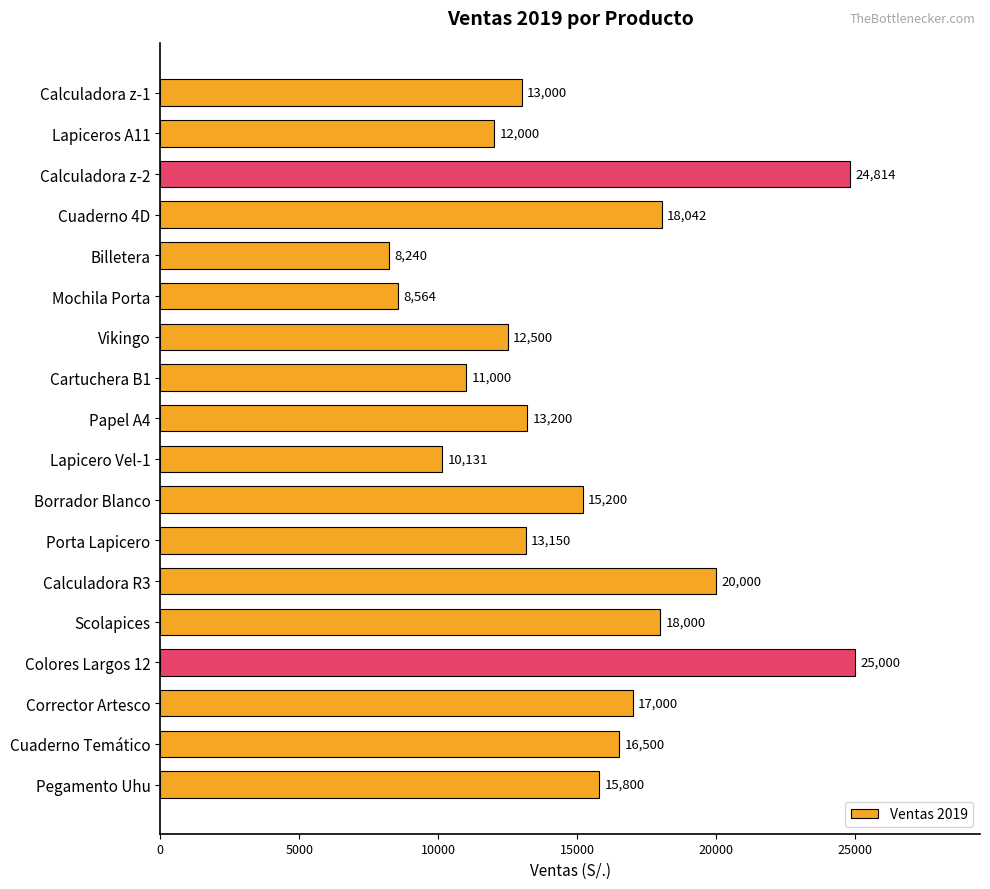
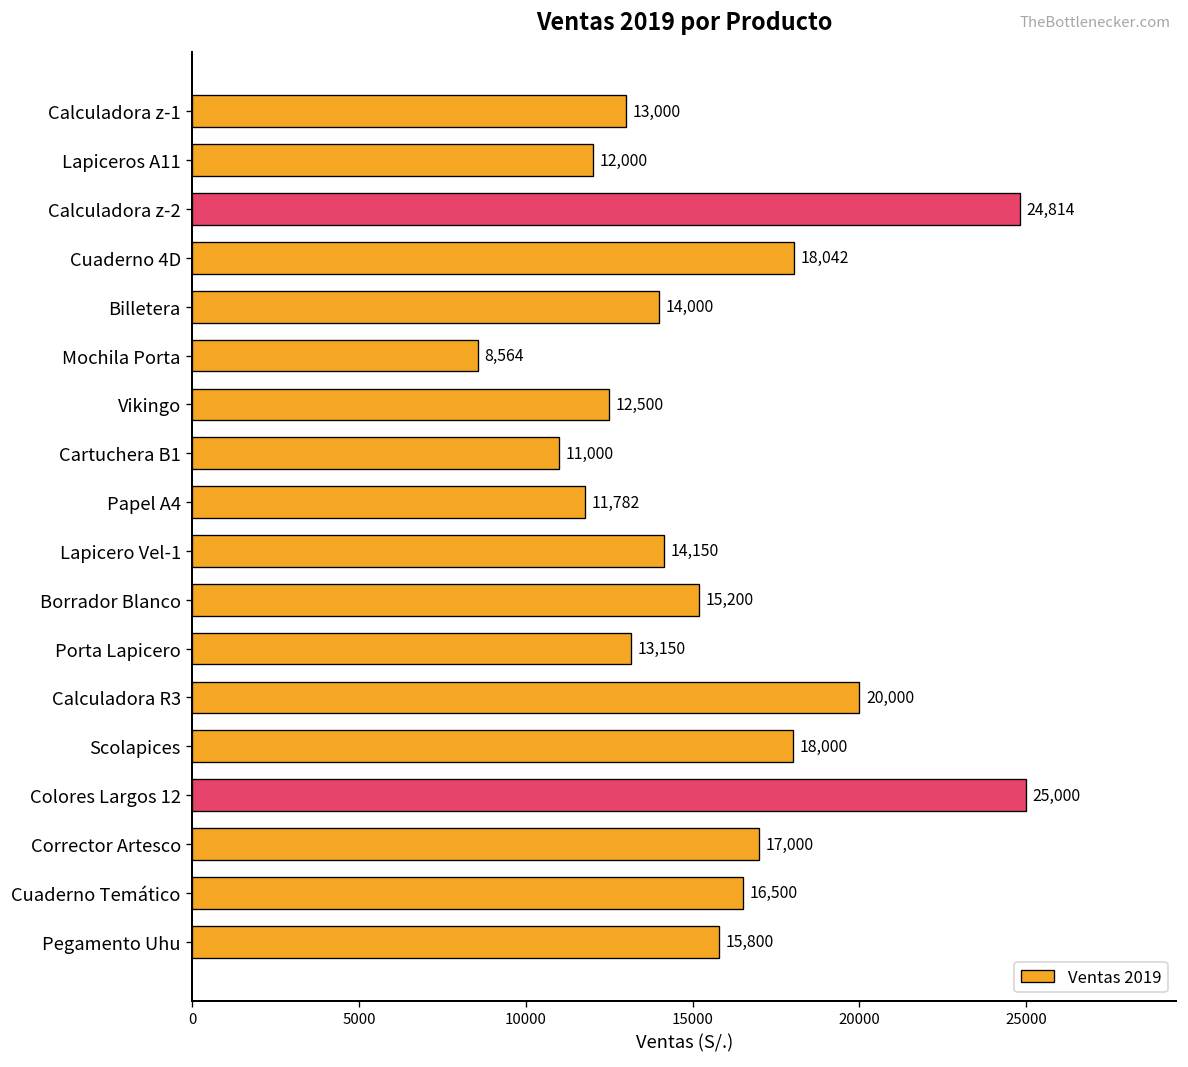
Billetera: 8,240 -> 14,000
Papel A4: 13,200 -> 11,782
Lapicero Vel-1: 10,131 -> 14,150
